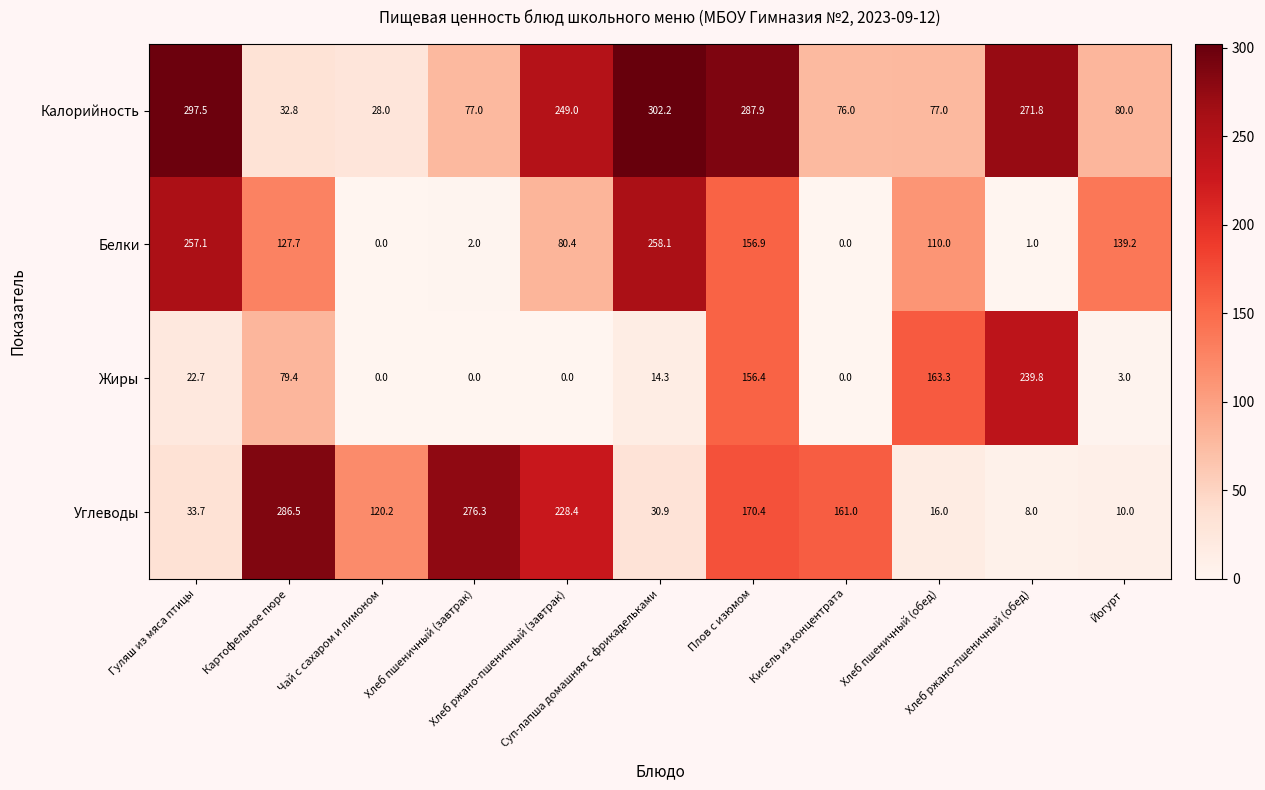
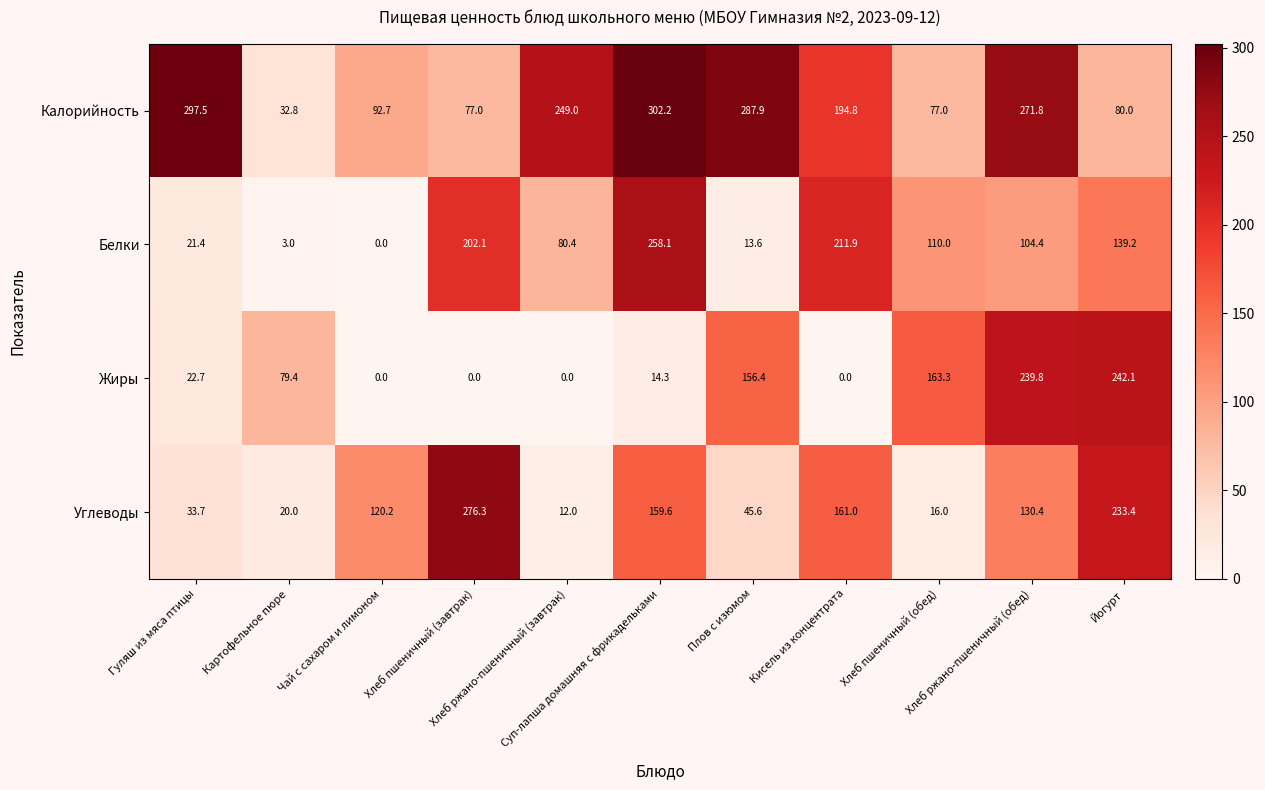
Калорийность, Чай с сахаром и лимоном: 28.0 -> 92.7
Калорийность, Кисель из концентрата: 76.0 -> 194.8
Белки, Гуляш из мяса птицы: 257.1 -> 21.4
Белки, Картофельное пюре: 127.7 -> 3.0
Белки, Хлеб пшеничный (завтрак): 2.0 -> 202.1
Белки, Плов с изюмом: 156.9 -> 13.6
Белки, Кисель из концентрата: 0.0 -> 211.9
Белки, Хлеб ржано-пшеничный (обед): 1.0 -> 104.4
Жиры, Йогурт: 3.0 -> 242.1
Углеводы, Картофельное пюре: 286.5 -> 20.0
Углеводы, Хлеб ржано-пшеничный (завтрак): 228.4 -> 12.0
Углеводы, Суп-лапша домашняя с фрикадельками: 30.9 -> 159.6
Углеводы, Плов с изюмом: 170.4 -> 45.6
Углеводы, Хлеб ржано-пшеничный (обед): 8.0 -> 130.4
Углеводы, Йогурт: 10.0 -> 233.4
